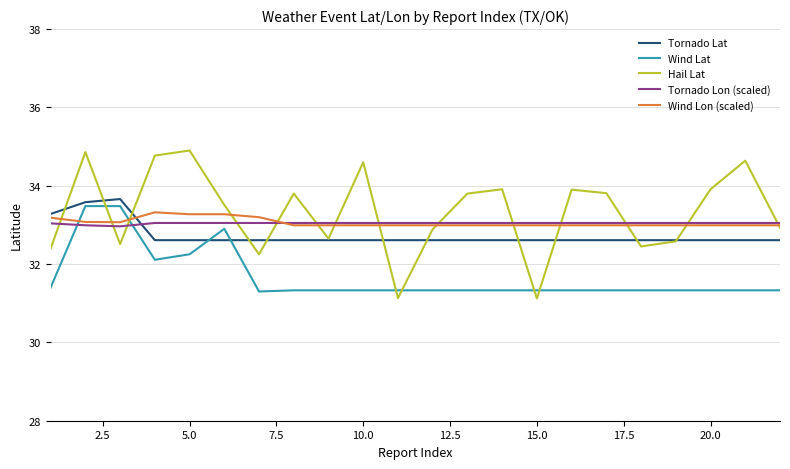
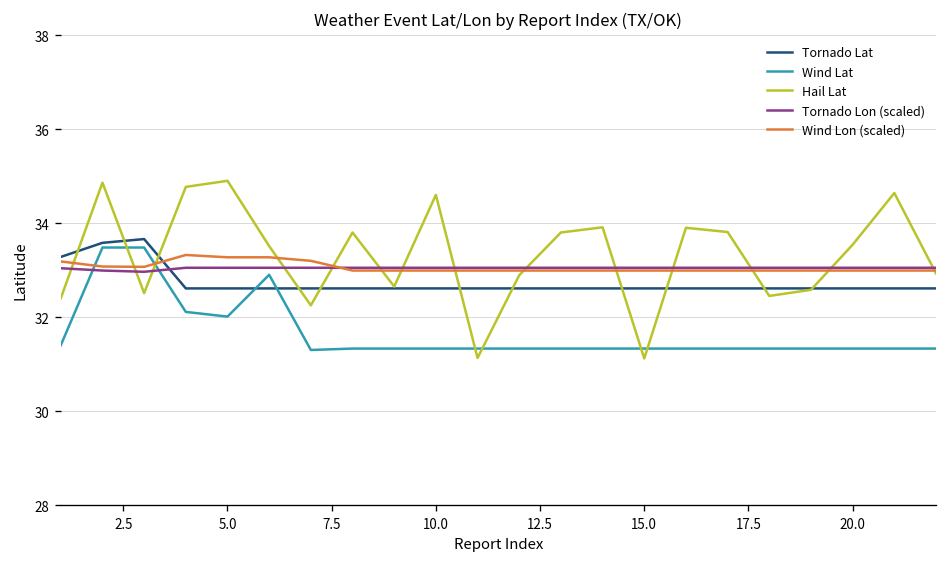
Wind Lat, 5.0: 32.3 -> 32.0
Hail Lat, 20.0: 33.9 -> 33.5
